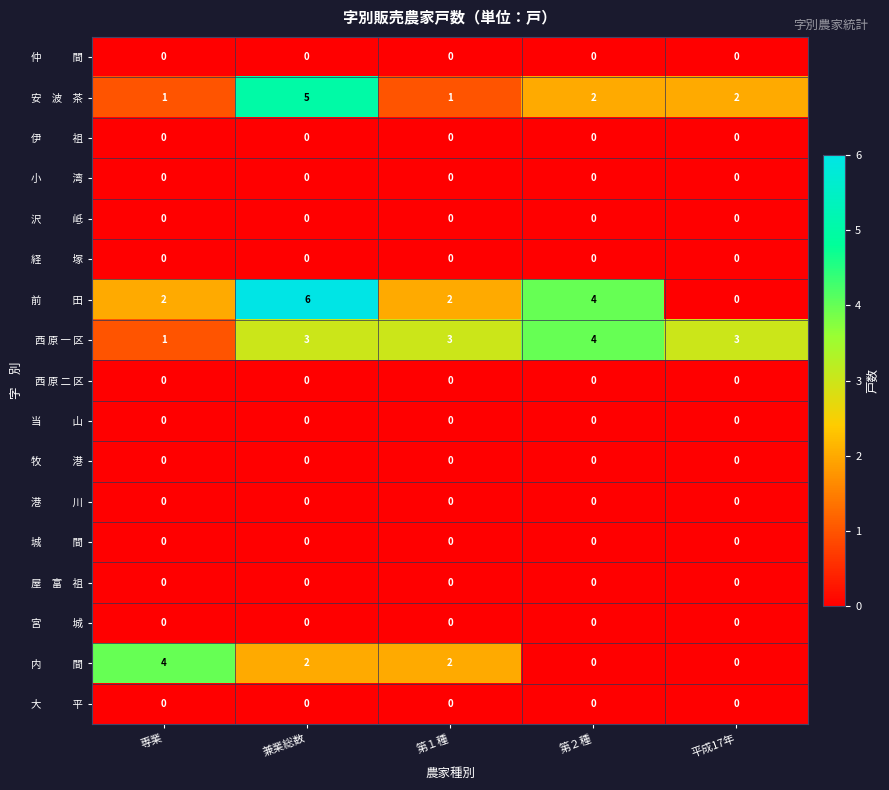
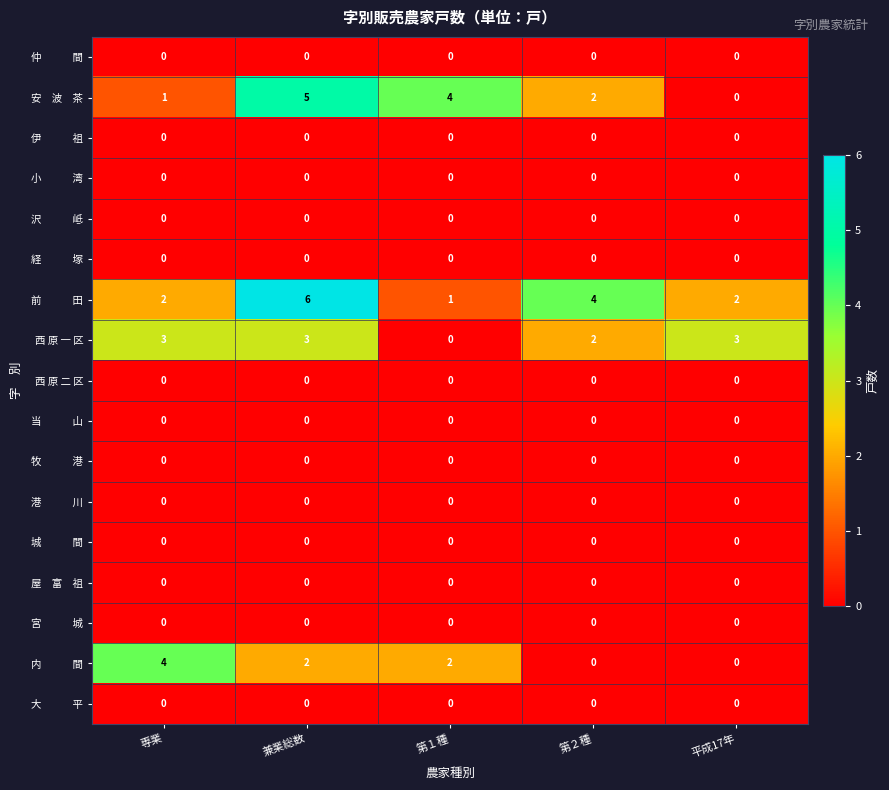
安 波 茶, 第１種: 1 -> 4
安 波 茶, 平成17年: 2 -> 0
前 田, 第１種: 2 -> 1
前 田, 平成17年: 0 -> 2
西 原 一 区, 専業: 1 -> 3
西 原 一 区, 第１種: 3 -> 0
西 原 一 区, 第２種: 4 -> 2
